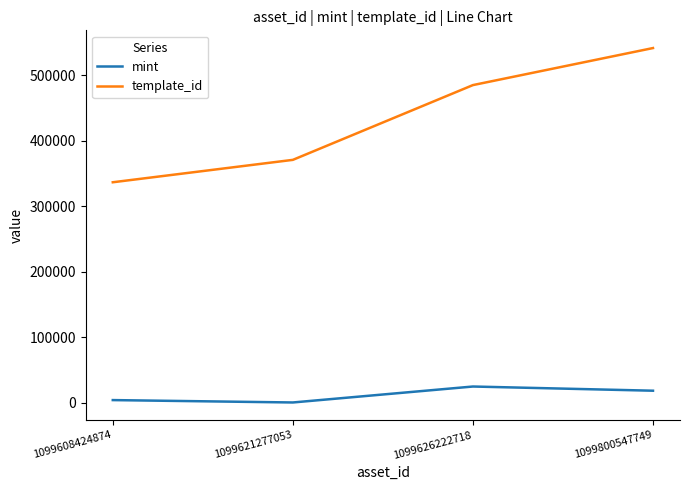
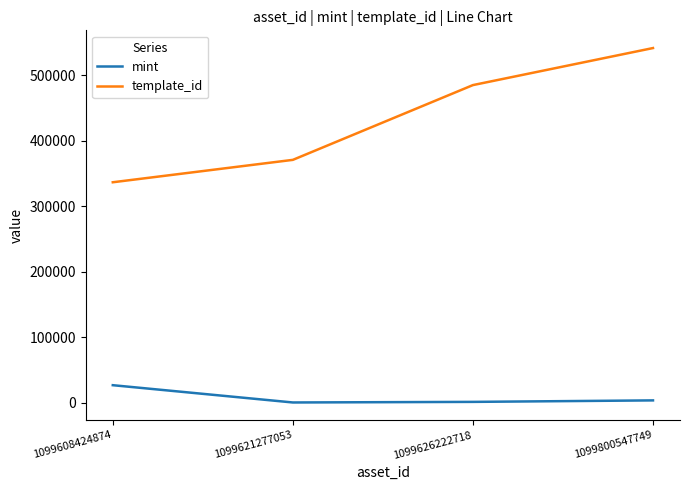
mint, 1099608424874: 0 -> 30000
mint, 1099626222718: 20000 -> 0
mint, 1099800547749: 20000 -> 0
